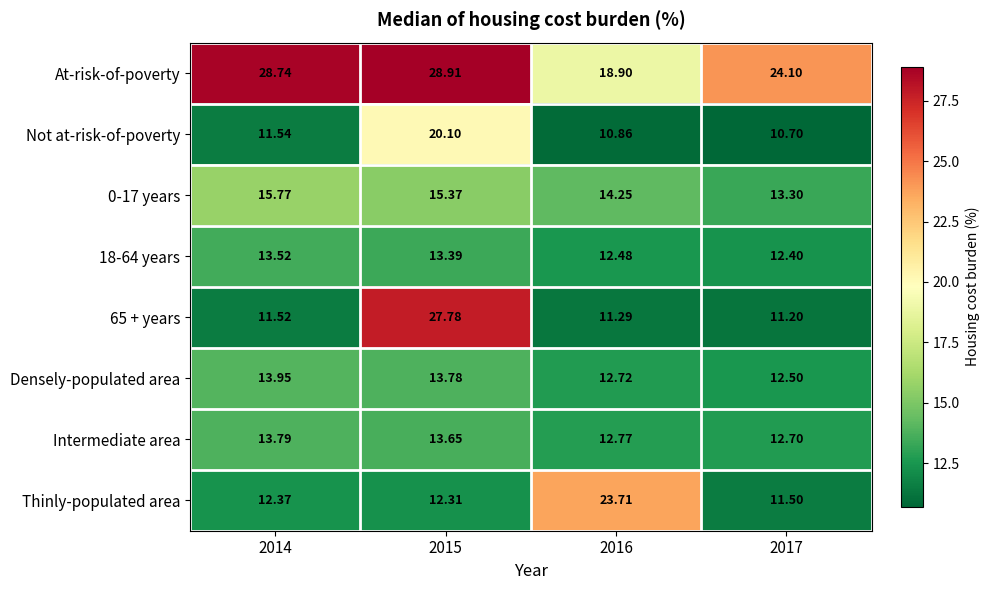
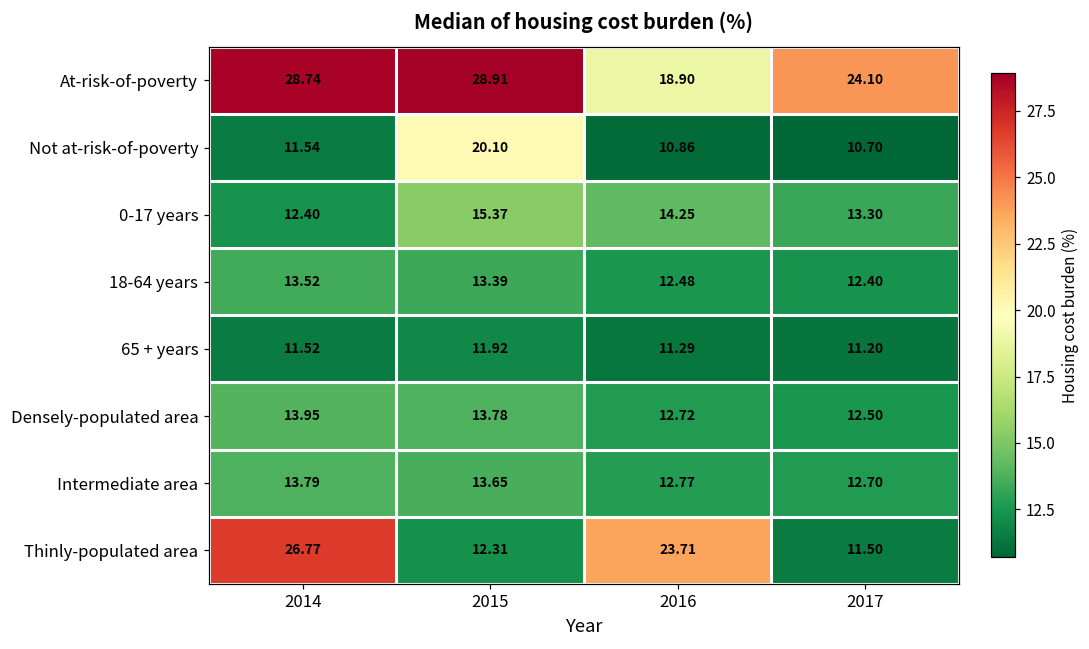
0-17 years, 2014: 15.77 -> 12.40
65 + years, 2015: 27.78 -> 11.92
Thinly-populated area, 2014: 12.37 -> 26.77
